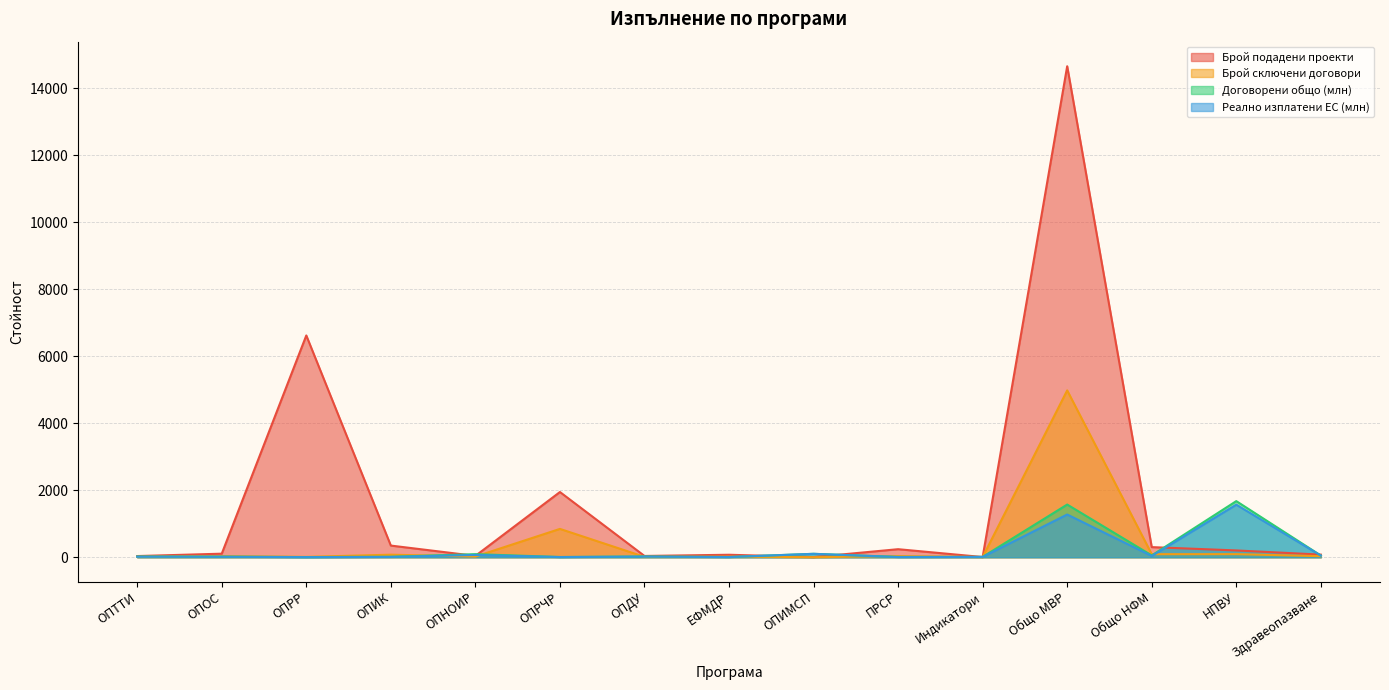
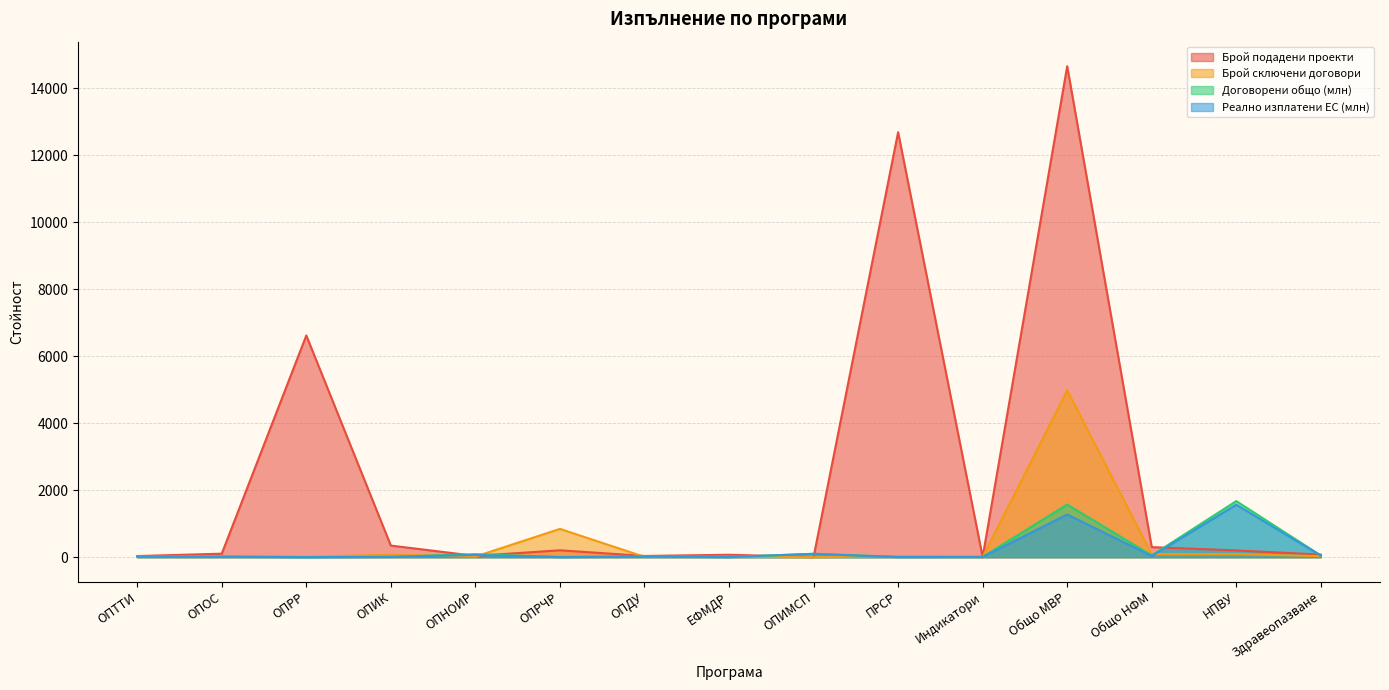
Брой подадени проекти, ОПРЧР: 1900 -> 200
Брой подадени проекти, ПРСР: 200 -> 12700
